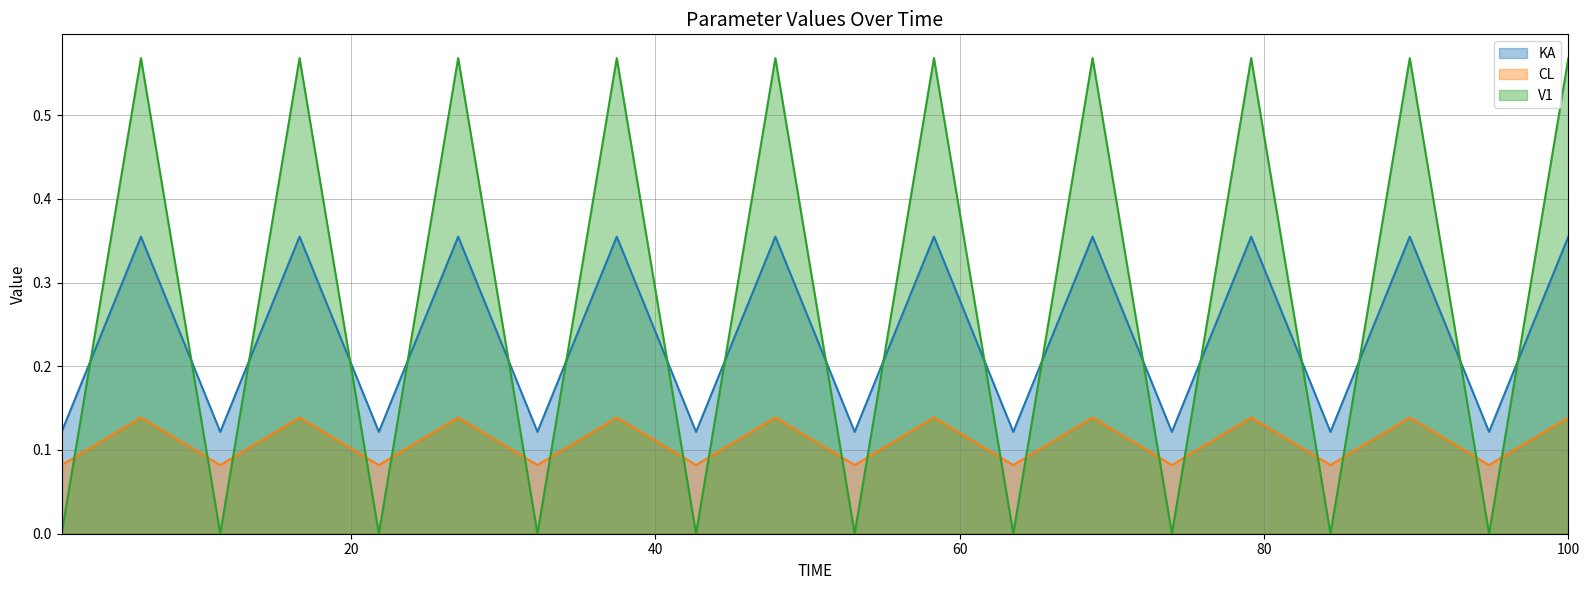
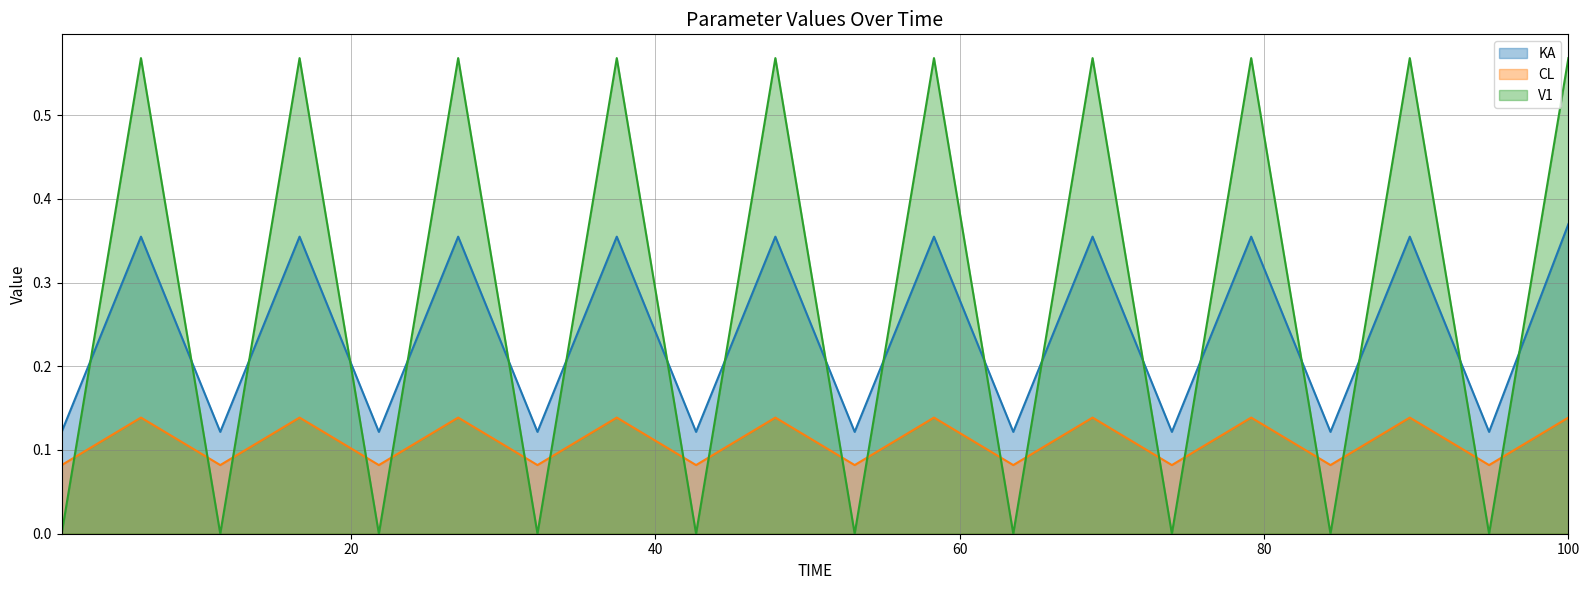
KA, 100: 0.35 -> 0.37
